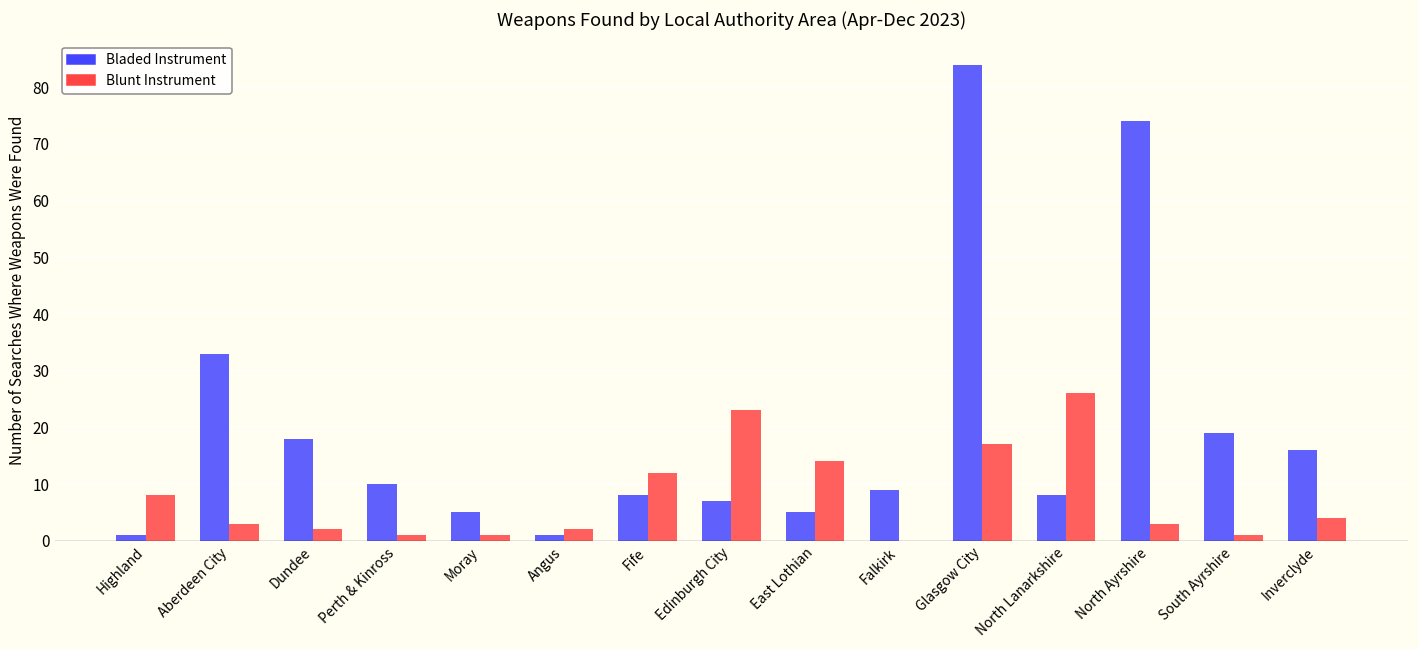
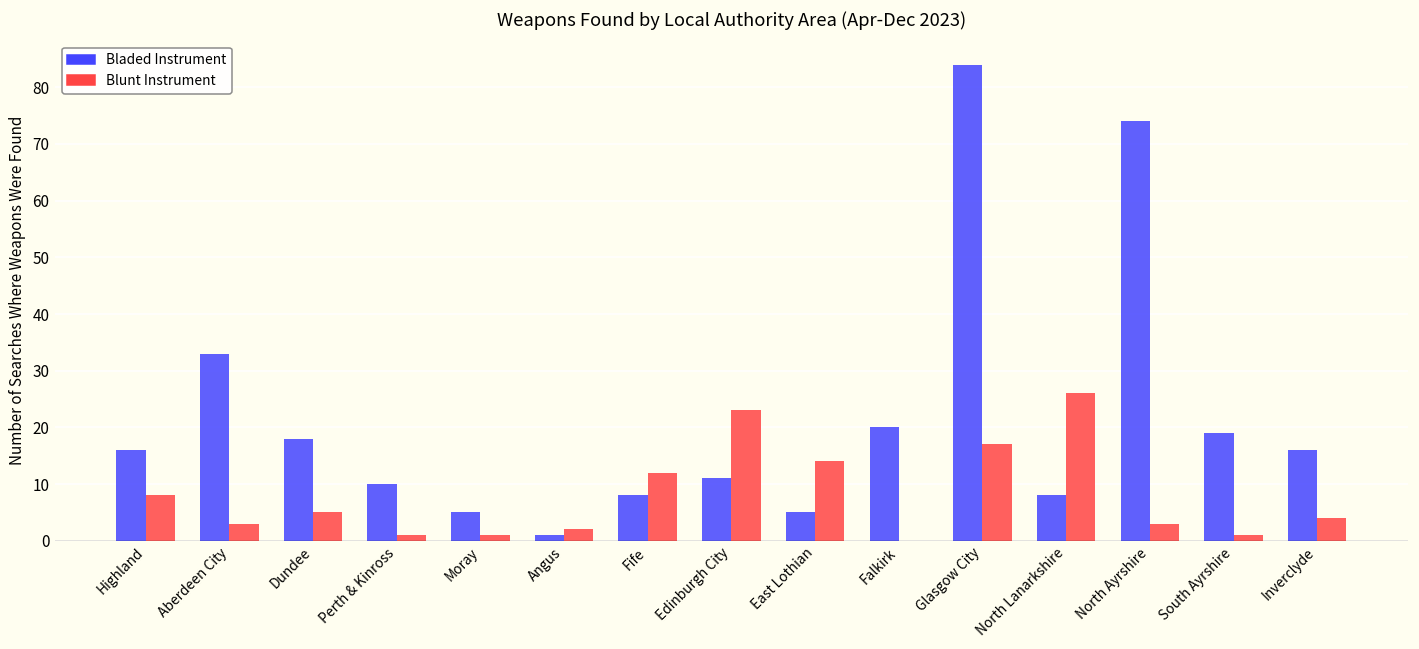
Bladed Instrument, Highland: 1 -> 16
Blunt Instrument, Dundee: 2 -> 5
Bladed Instrument, Edinburgh City: 7 -> 11
Bladed Instrument, Falkirk: 9 -> 20
